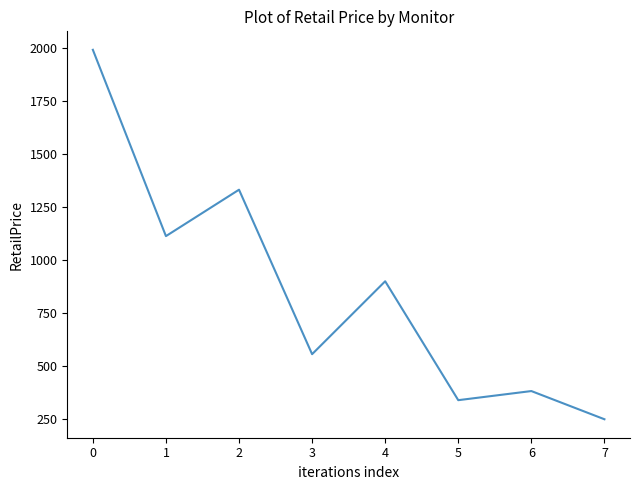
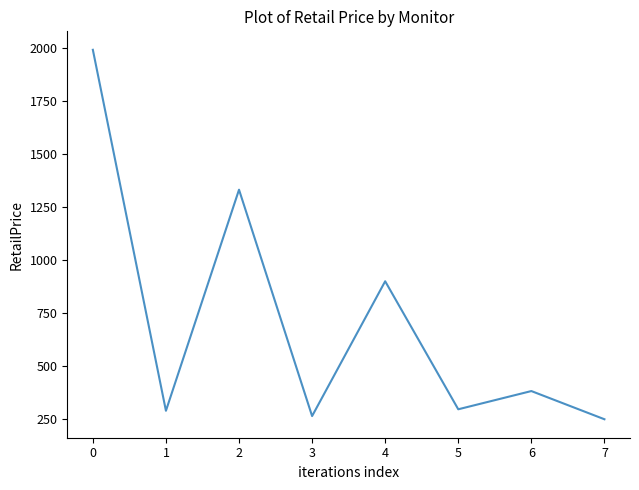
1: 1110 -> 290
3: 560 -> 260
5: 340 -> 300
